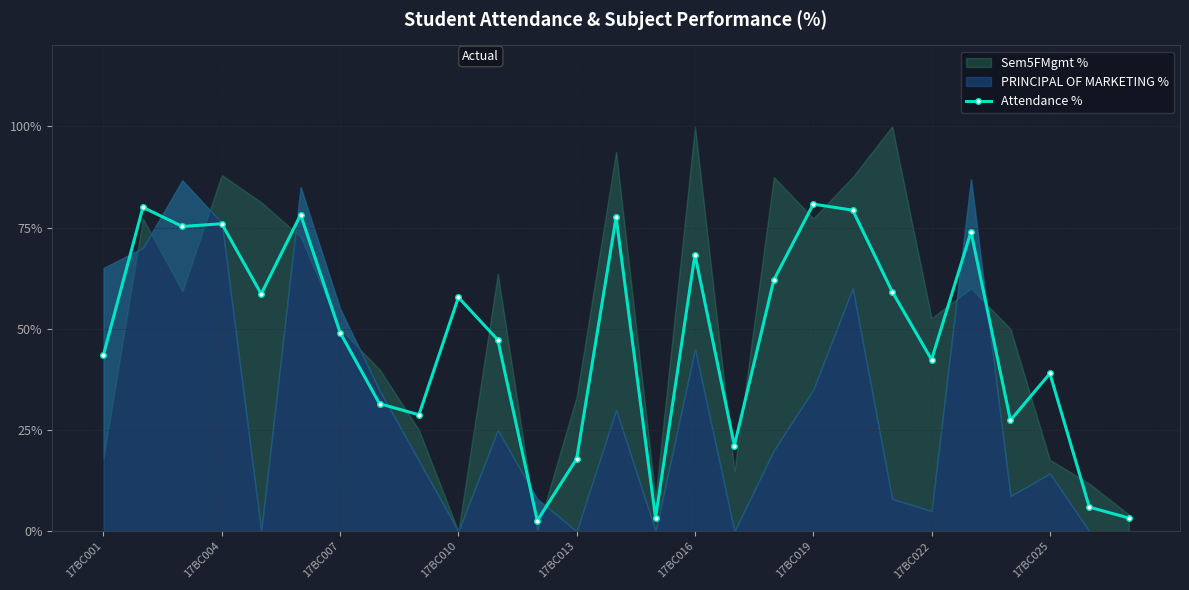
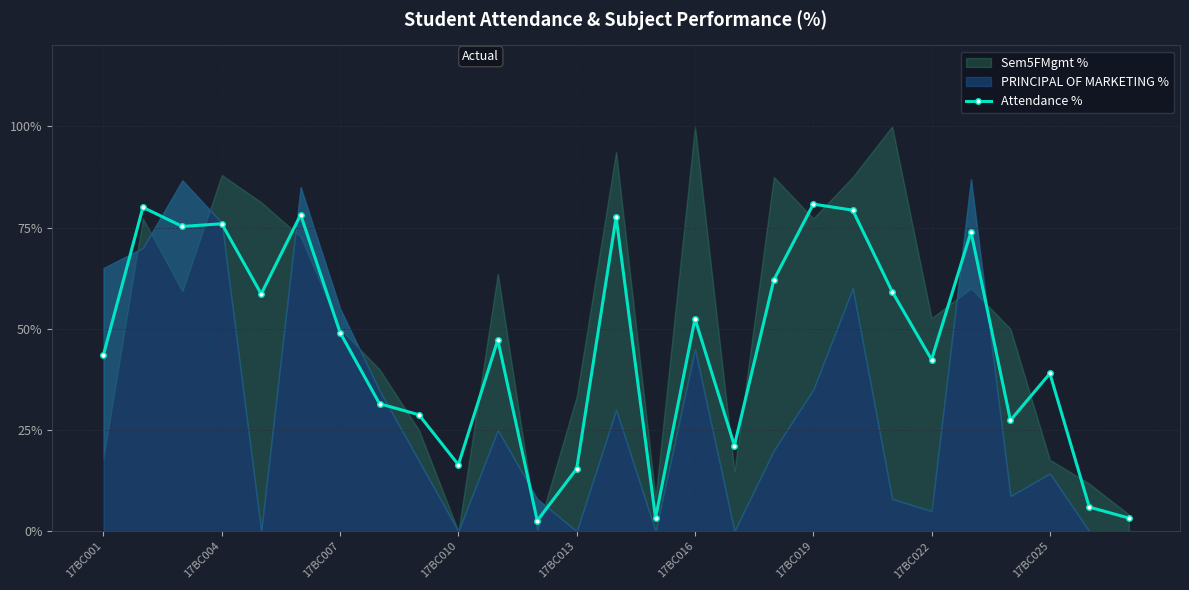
Attendance %, 17BC010: 58% -> 16%
Attendance %, 17BC013: 18% -> 15%
Attendance %, 17BC016: 68% -> 53%
